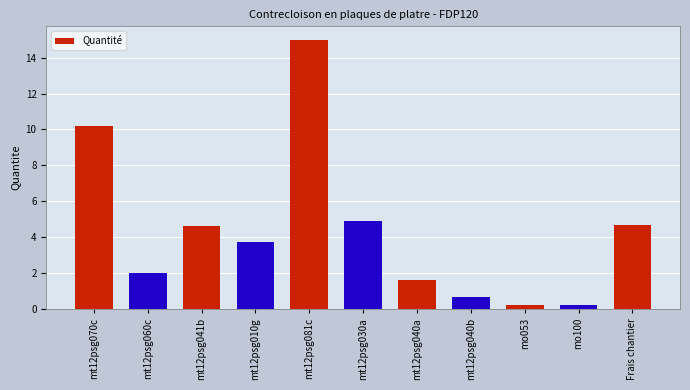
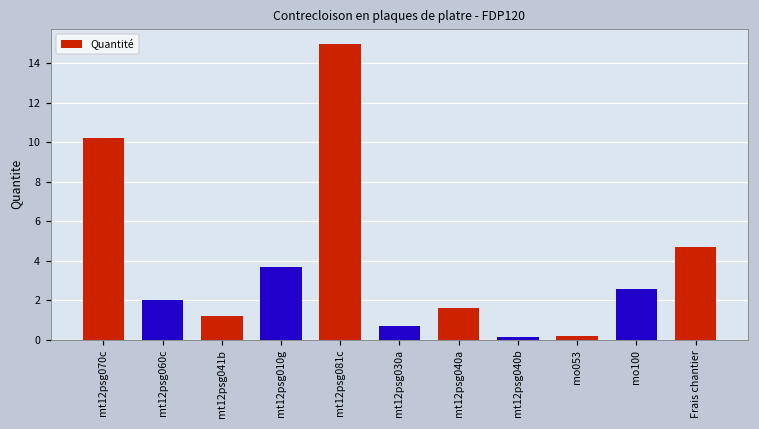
mt12psg041b: 4.6 -> 1.2
mt12psg030a: 4.9 -> 0.7
mt12psg040b: 0.6 -> 0.2
mo100: 0.2 -> 2.6
